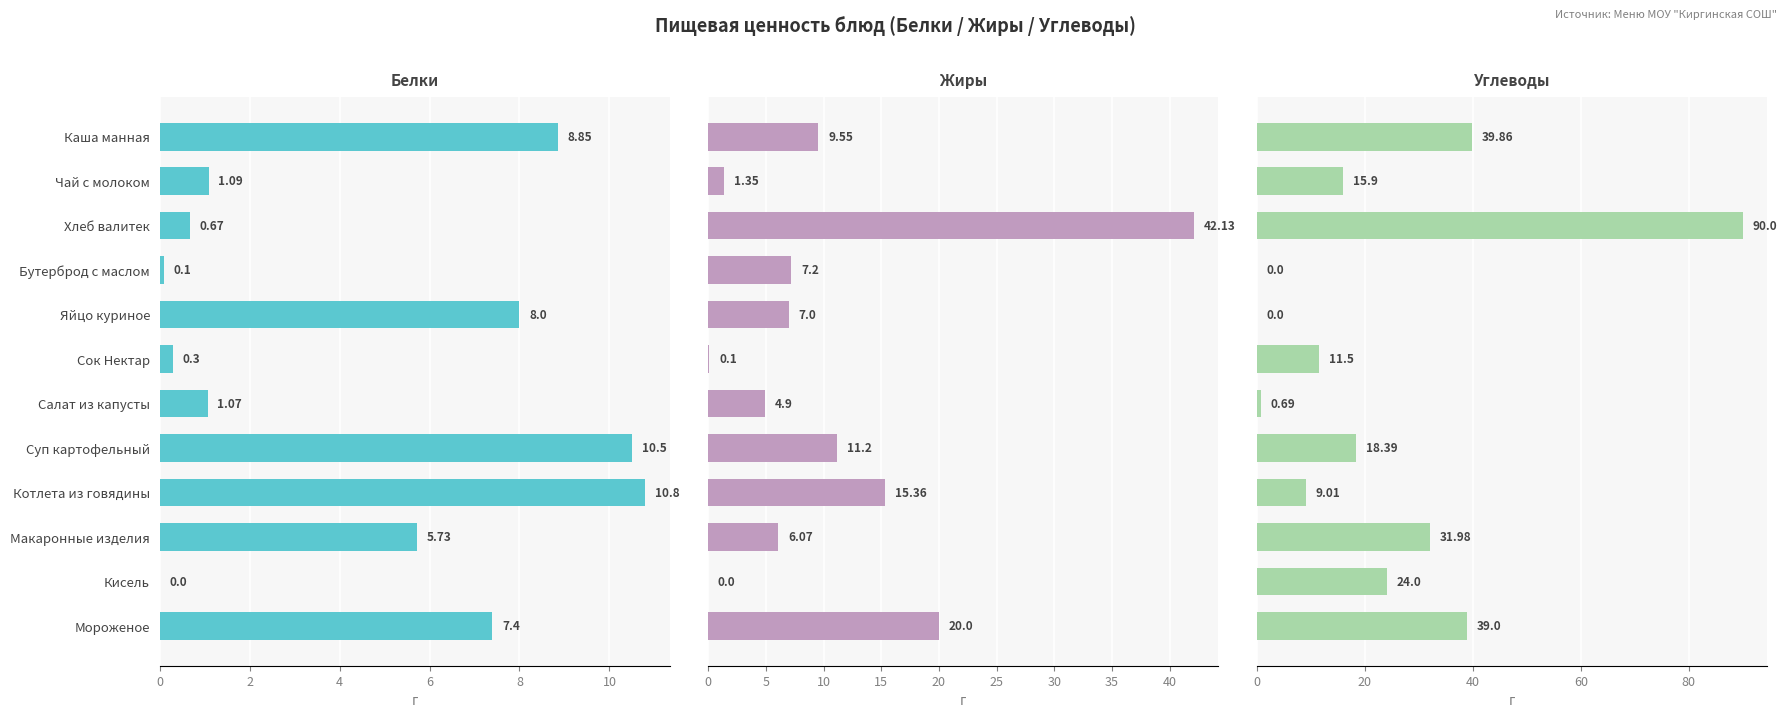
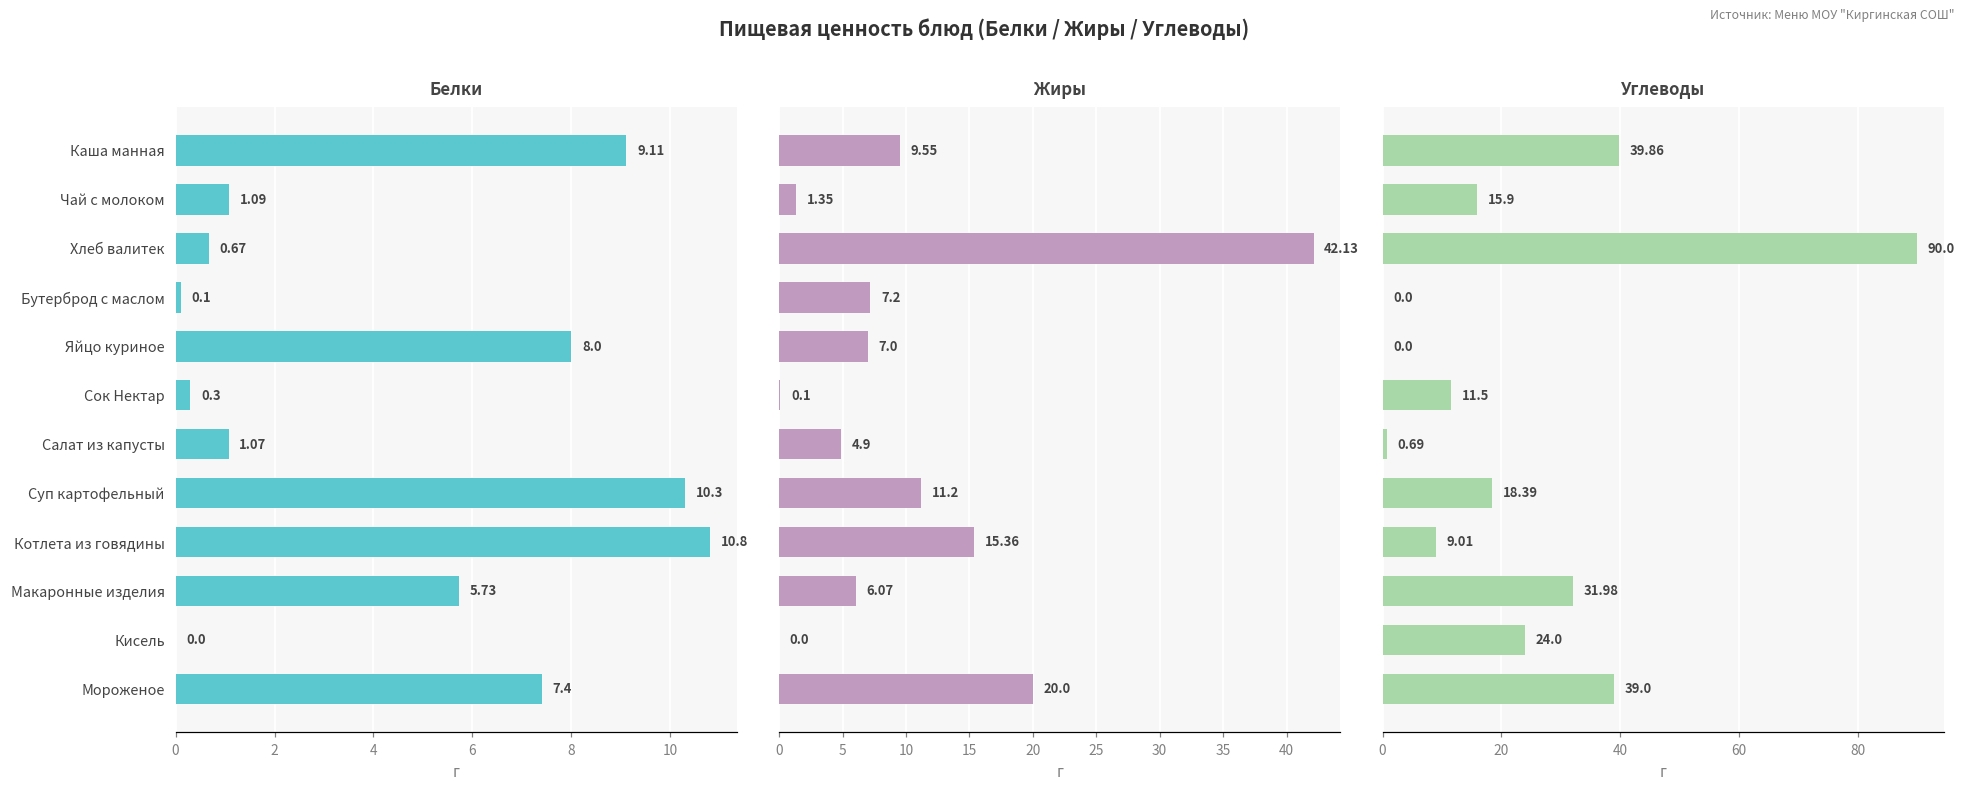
Белки, Каша манная: 8.85 -> 9.11
Белки, Суп картофельный: 10.5 -> 10.3
